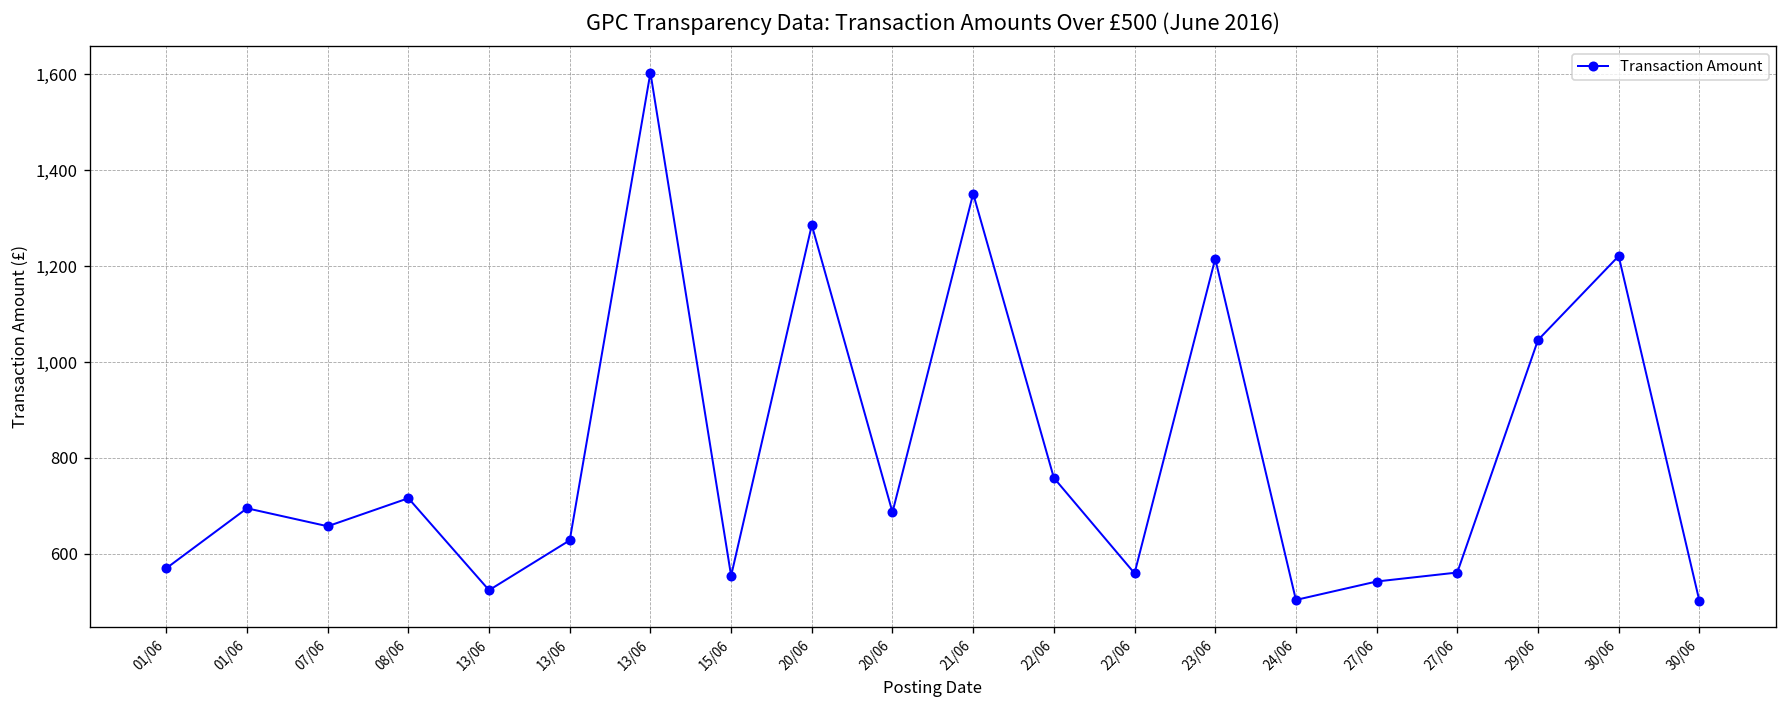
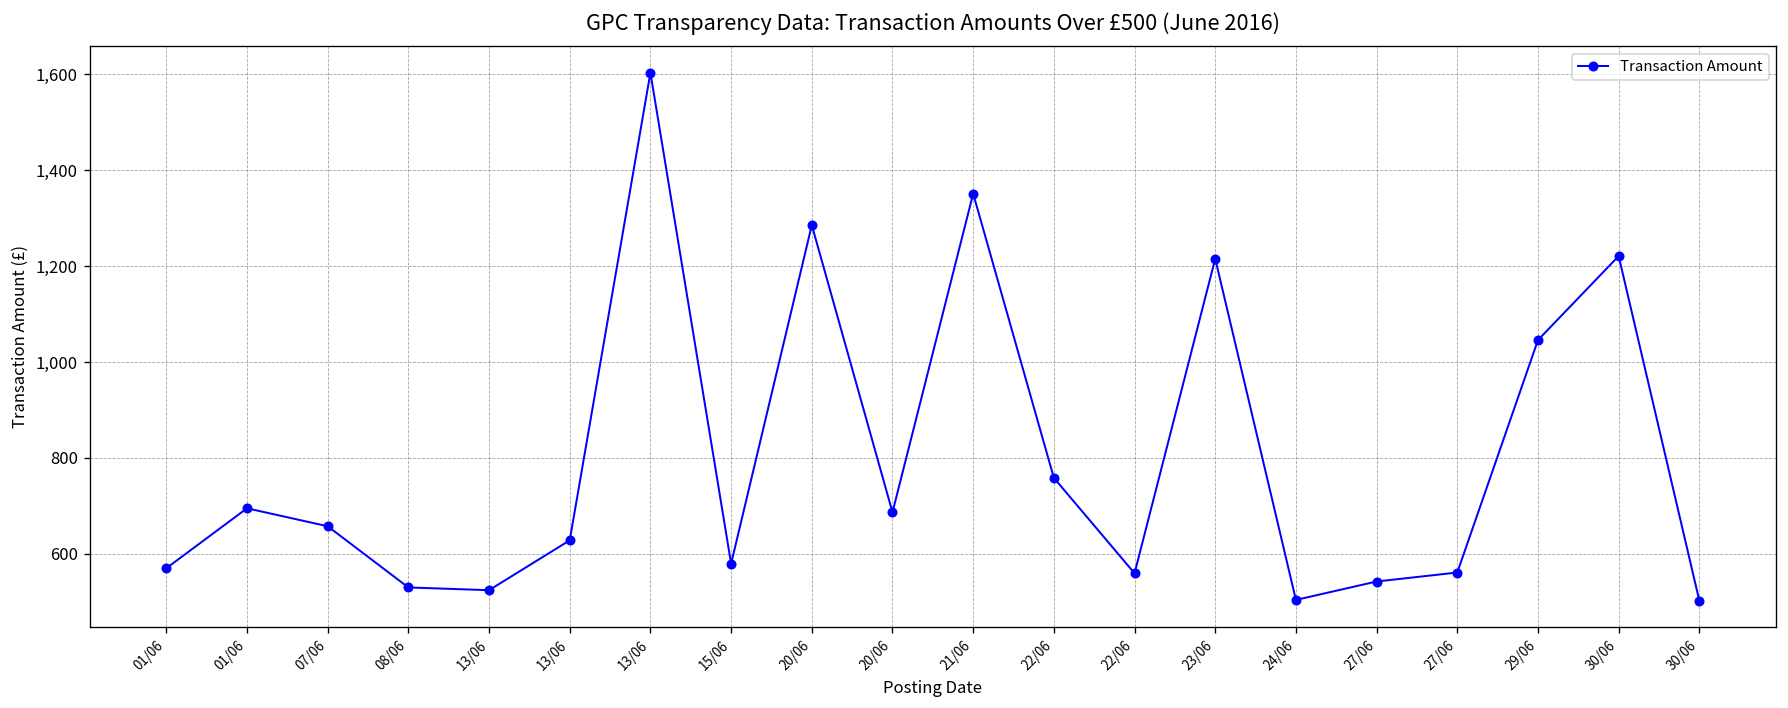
08/06: 720 -> 530
15/06: 550 -> 580
